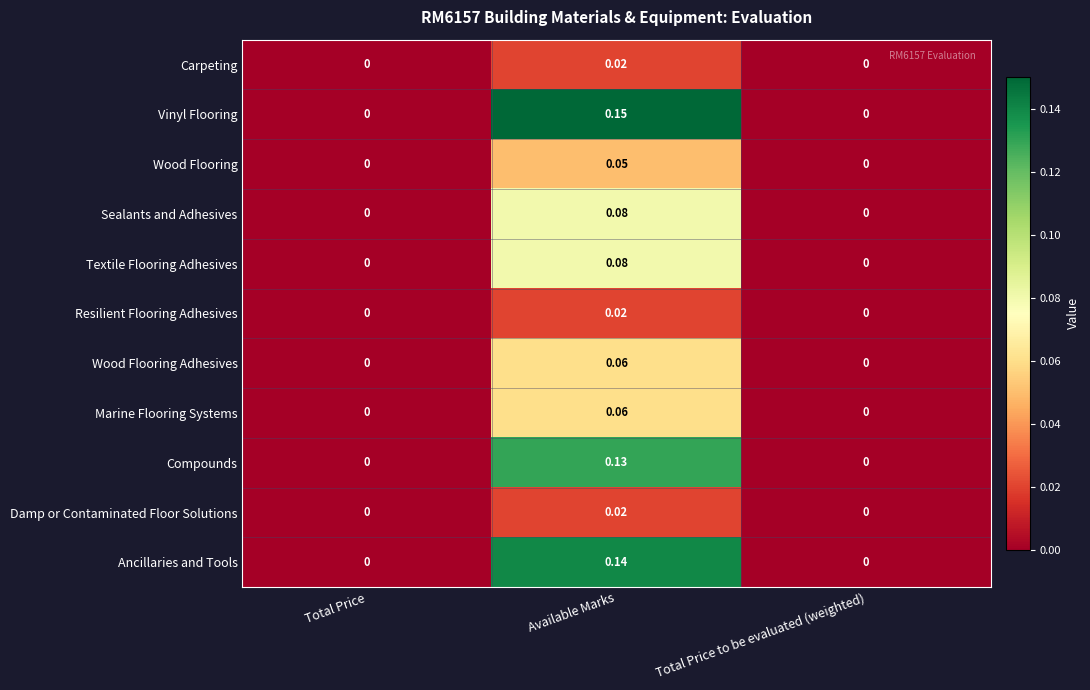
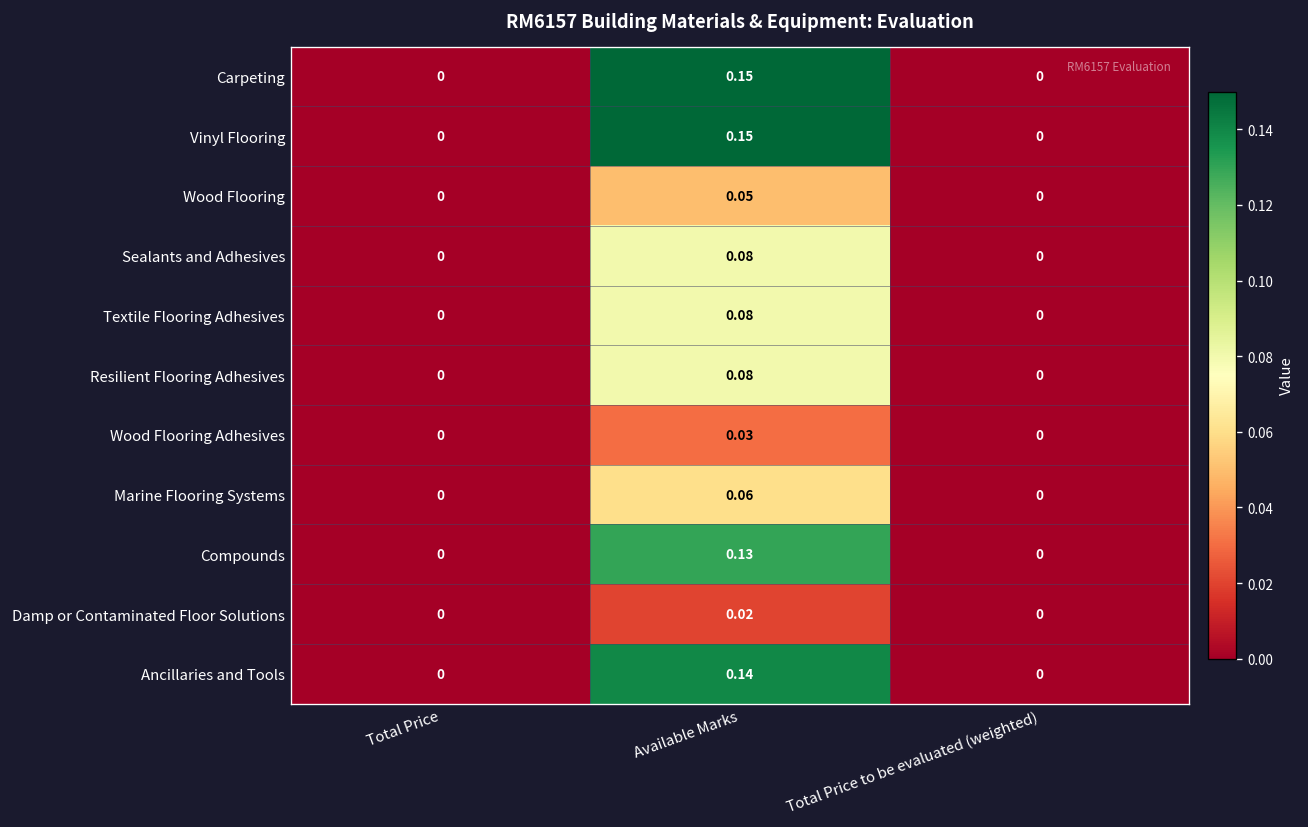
Carpeting, Available Marks: 0.02 -> 0.15
Resilient Flooring Adhesives, Available Marks: 0.02 -> 0.08
Wood Flooring Adhesives, Available Marks: 0.06 -> 0.03
